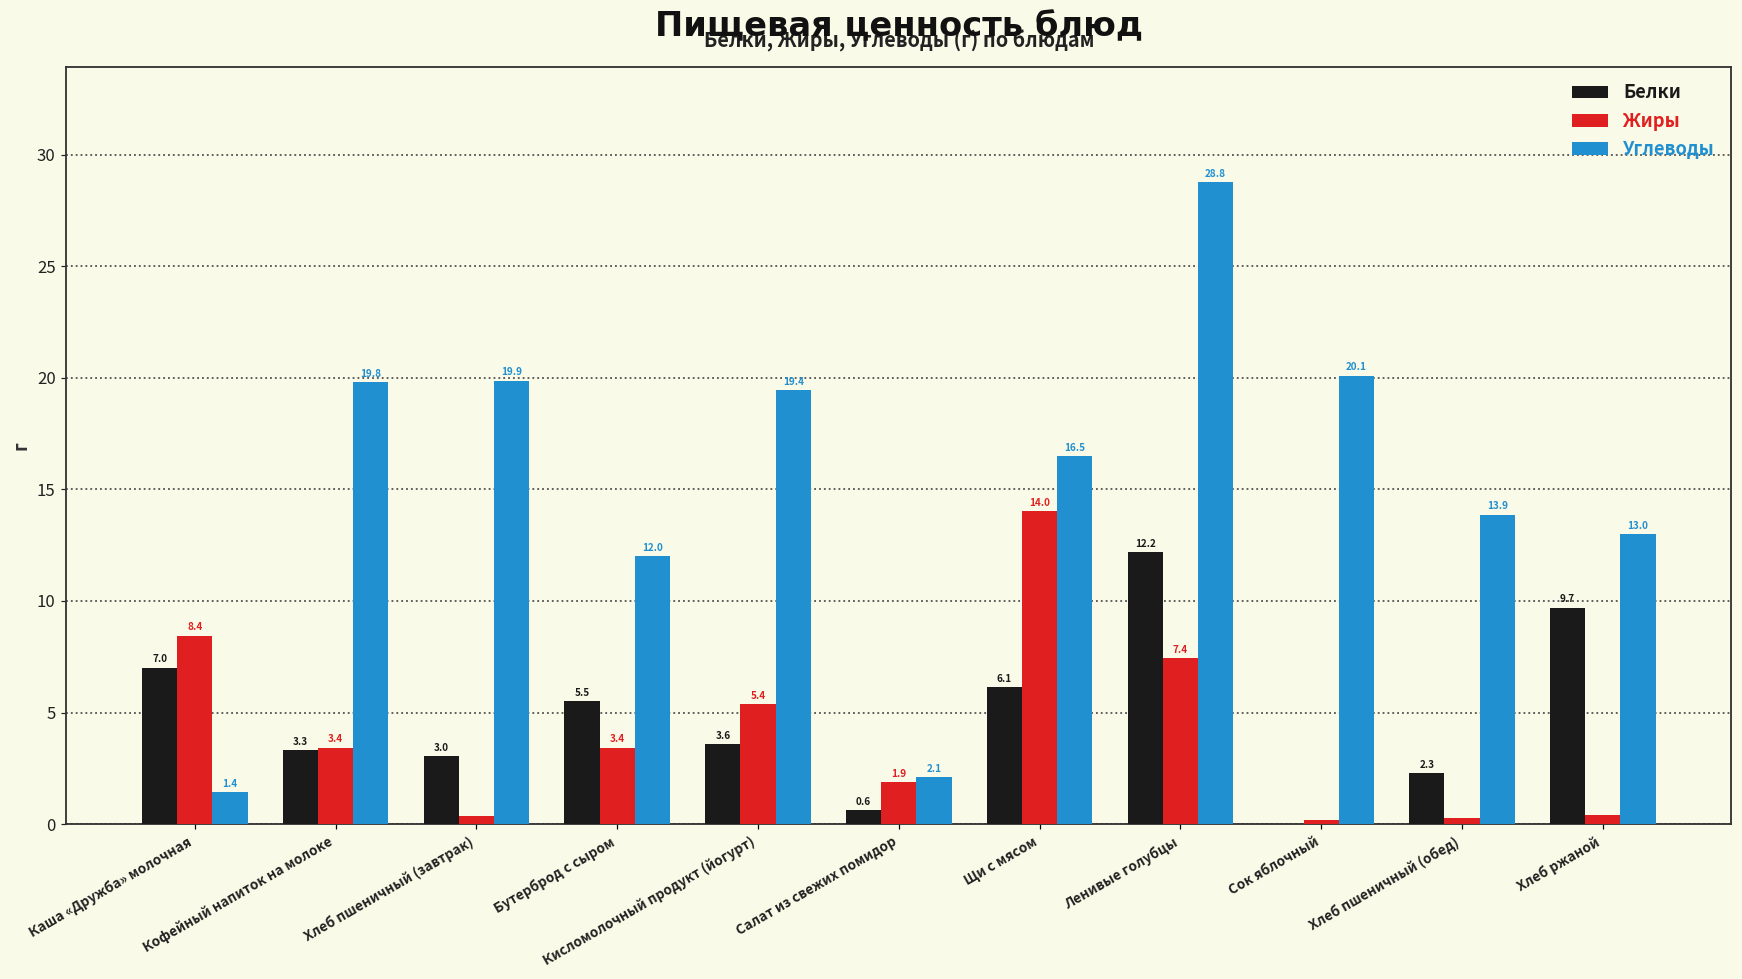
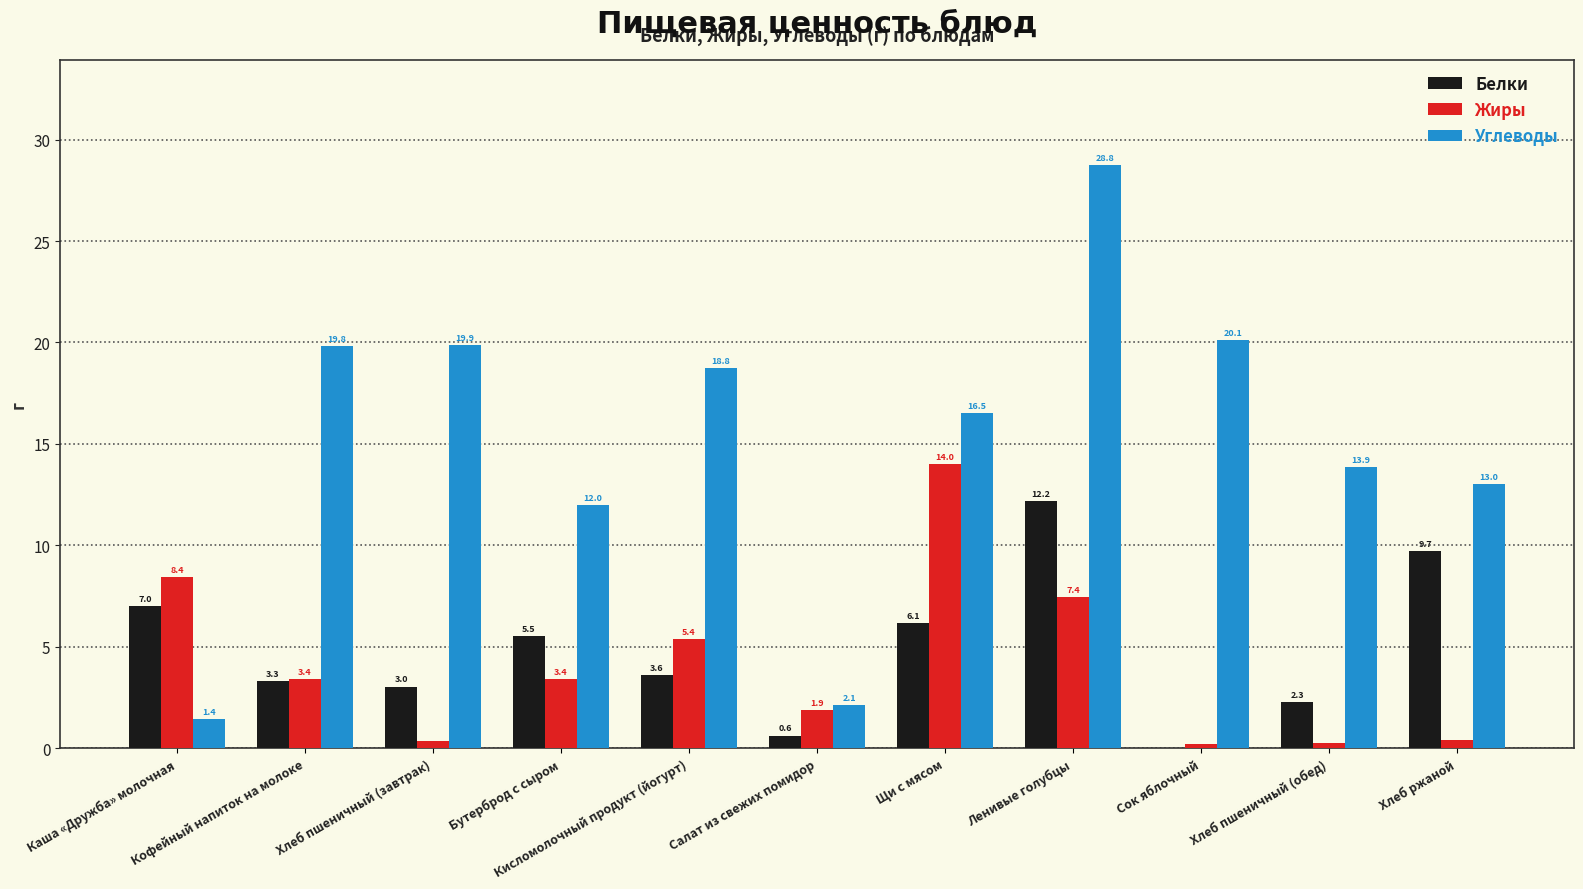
Углеводы, Кисломолочный продукт (йогурт): 19.4 -> 18.8
